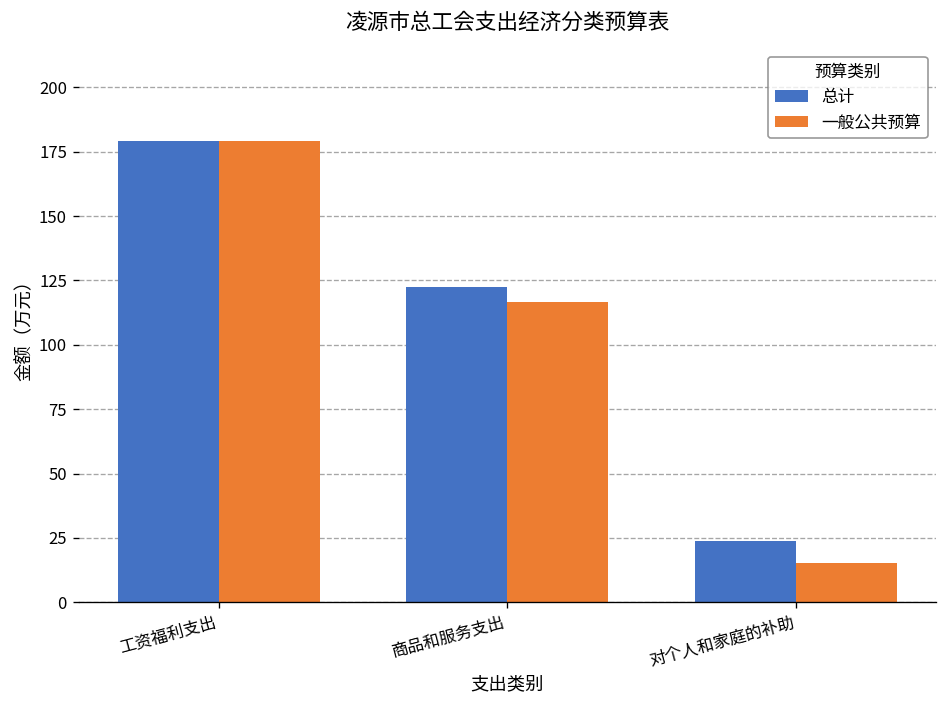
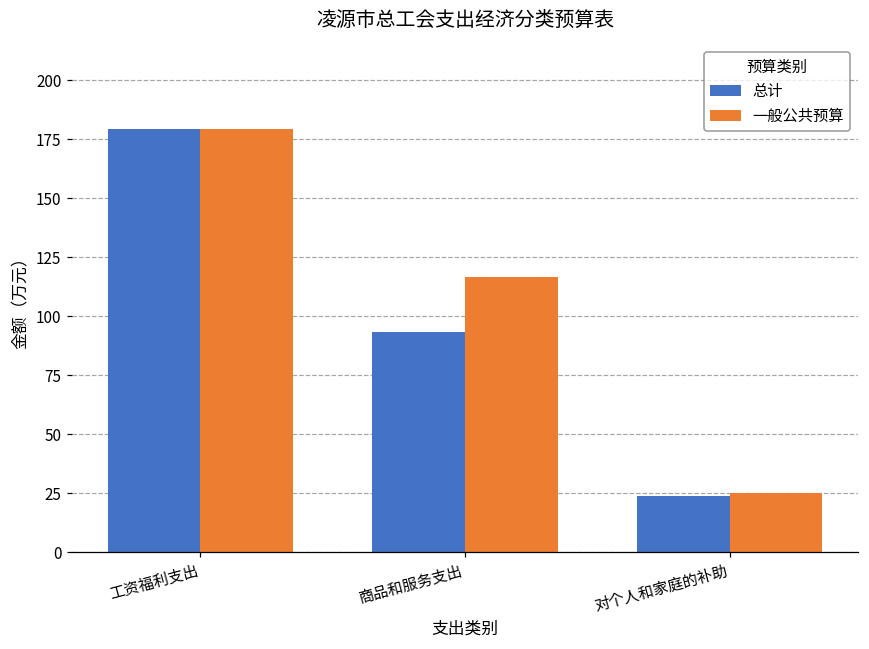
总计, 商品和服务支出: 122 -> 93
一般公共预算, 对个人和家庭的补助: 15 -> 25
